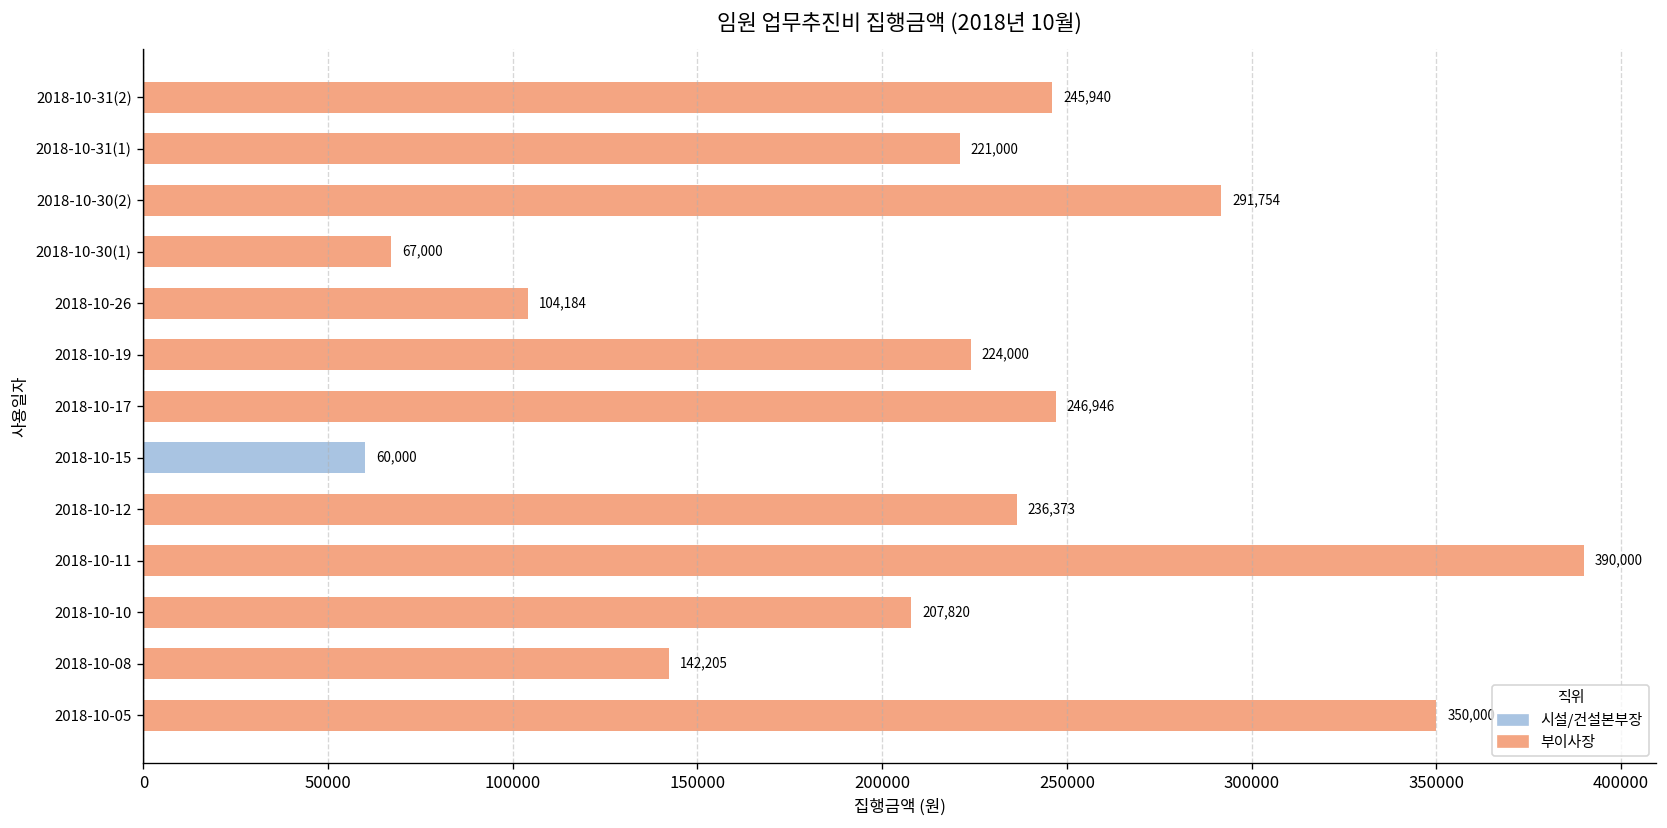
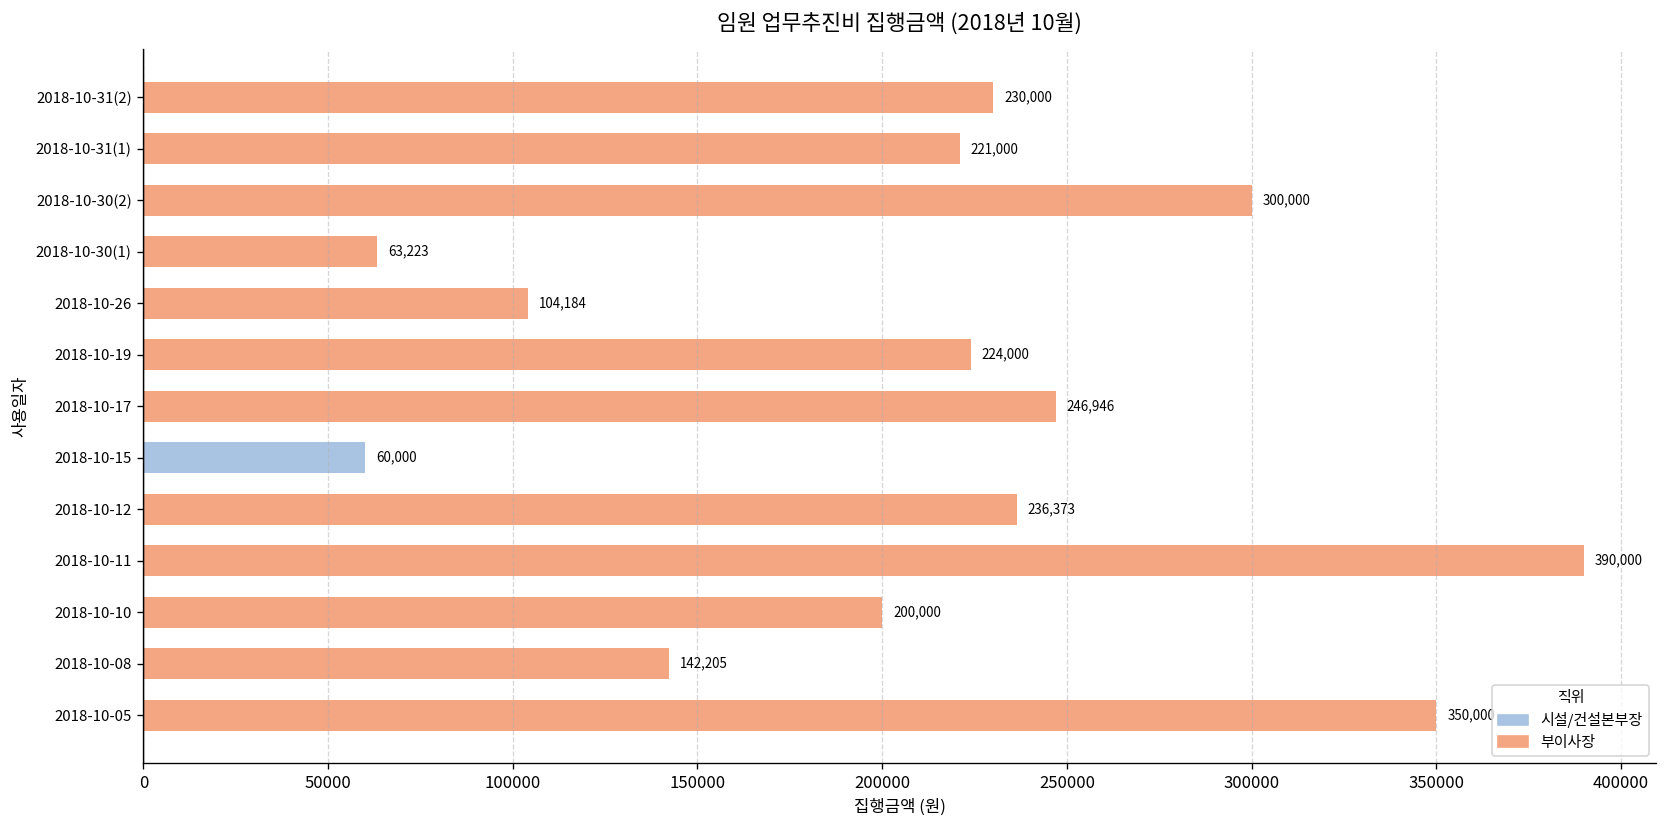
2018-10-31(2): 245,940 -> 230,000
2018-10-30(2): 291,754 -> 300,000
2018-10-30(1): 67,000 -> 63,223
2018-10-10: 207,820 -> 200,000
